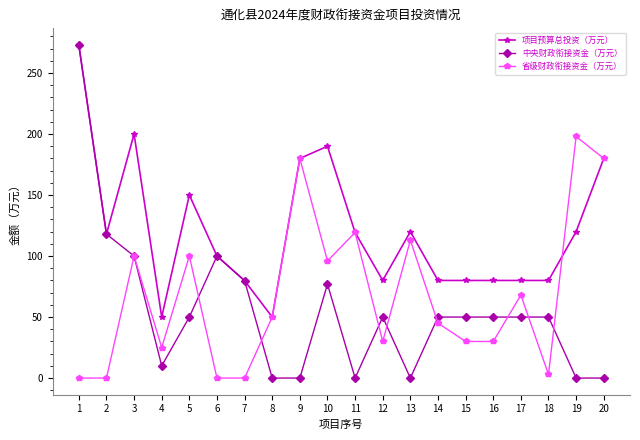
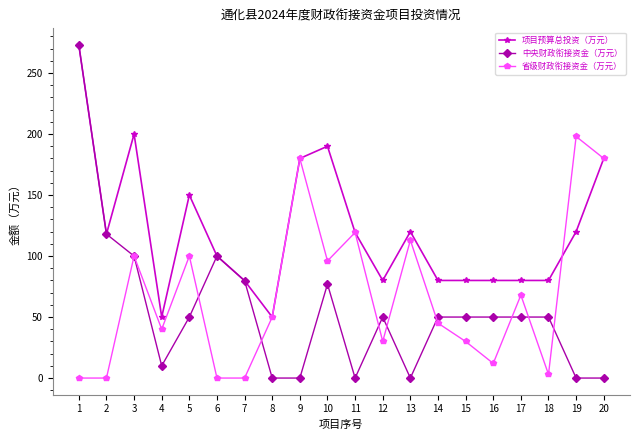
省级财政衔接资金（万元）, 4: 25 -> 40
省级财政衔接资金（万元）, 16: 30 -> 12
